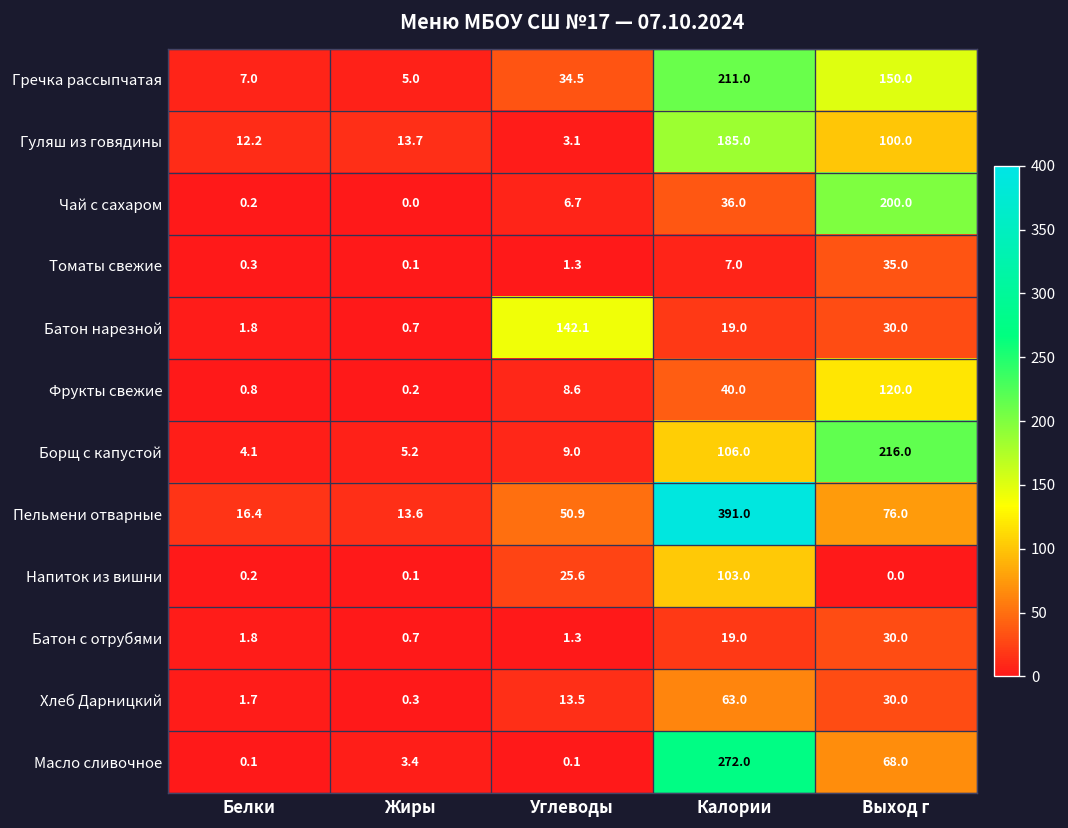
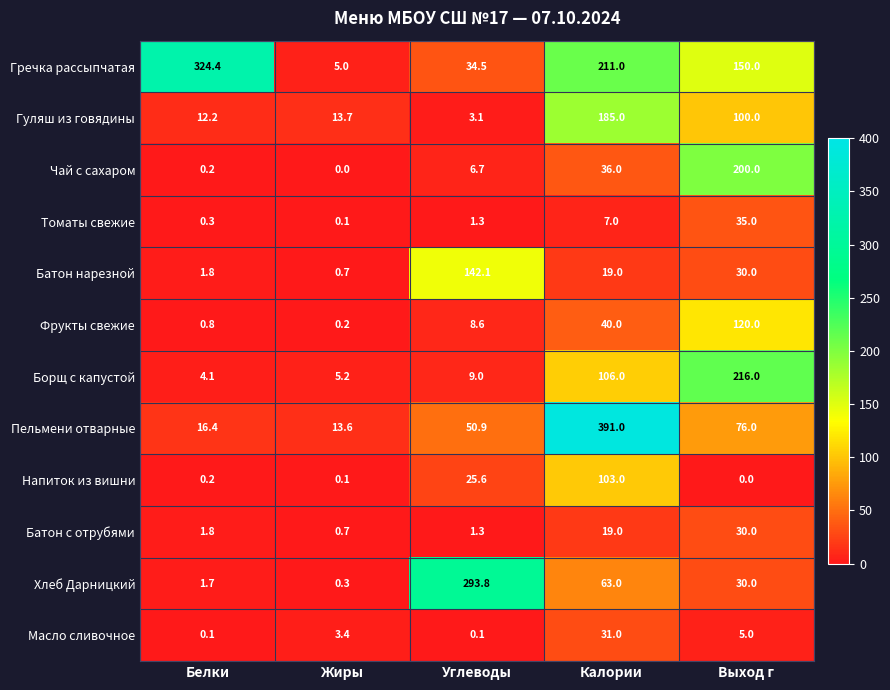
Гречка рассыпчатая, Белки: 7.0 -> 324.4
Хлеб Дарницкий, Углеводы: 13.5 -> 293.8
Масло сливочное, Калории: 272.0 -> 31.0
Масло сливочное, Выход г: 68.0 -> 5.0
